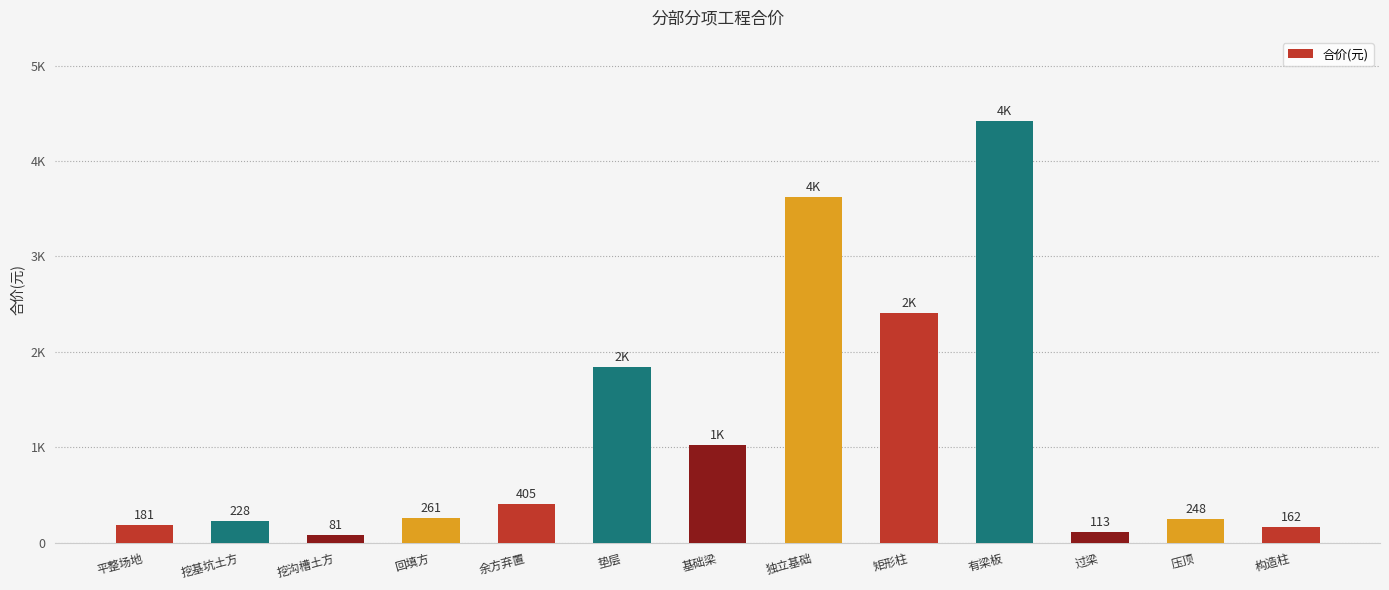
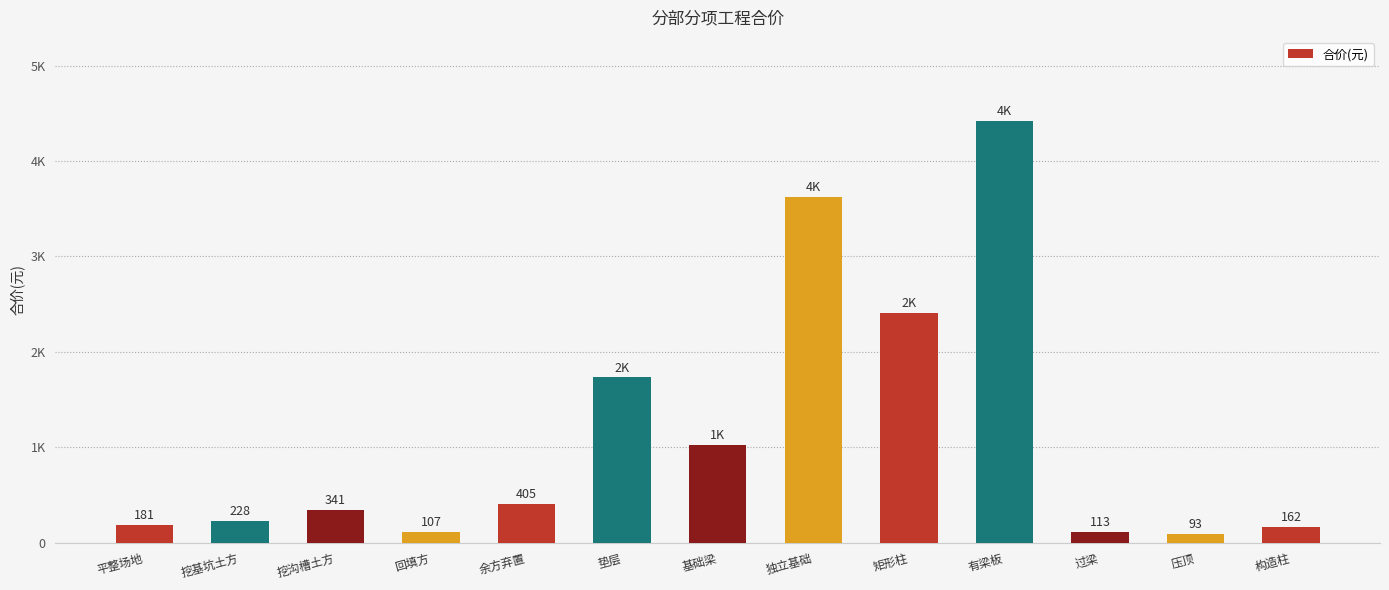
挖沟槽土方: 81 -> 341
回填方: 261 -> 107
垫层: 1800 -> 1700
压顶: 248 -> 93
